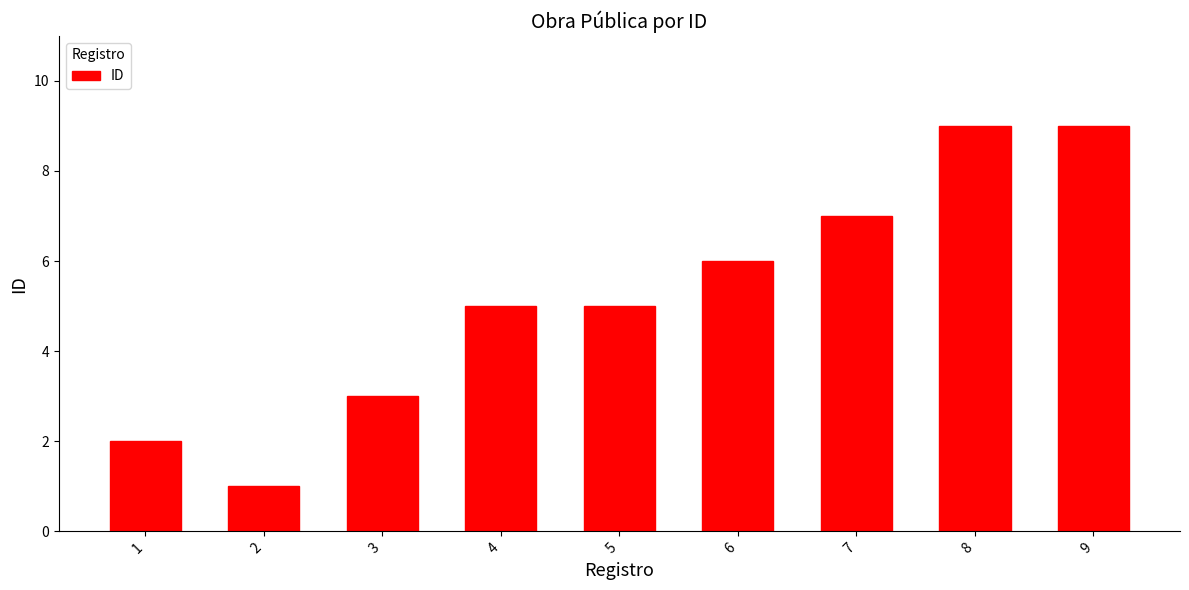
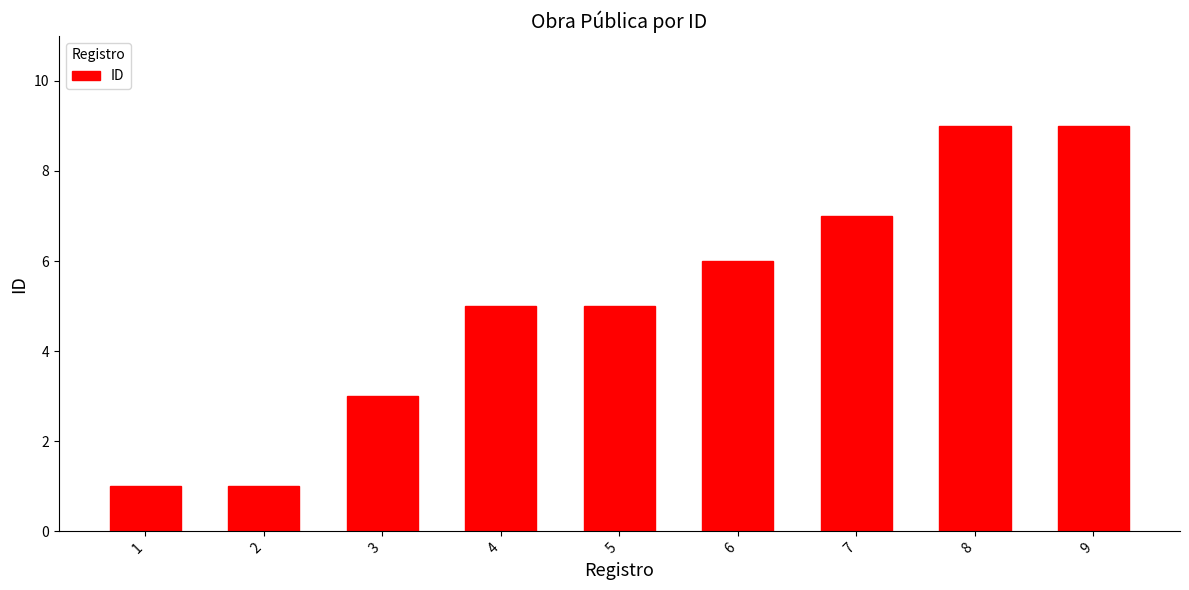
1: 2 -> 1
